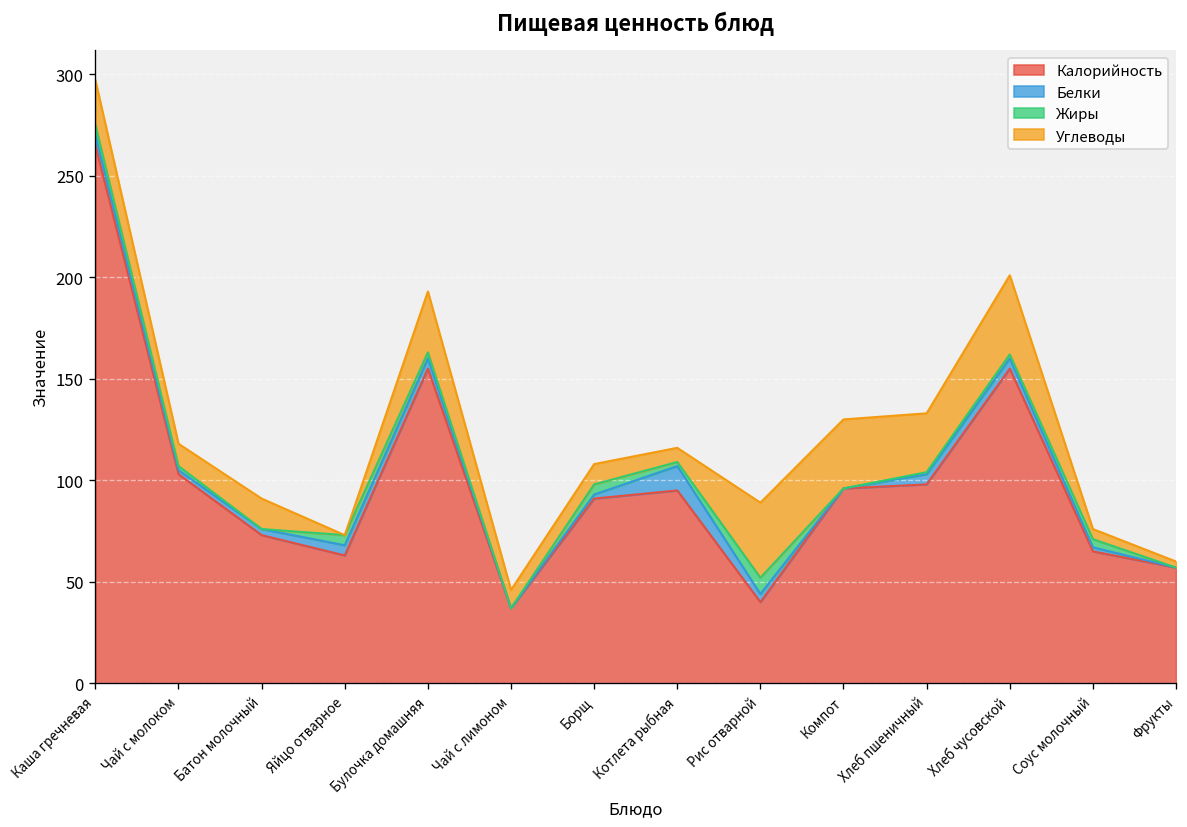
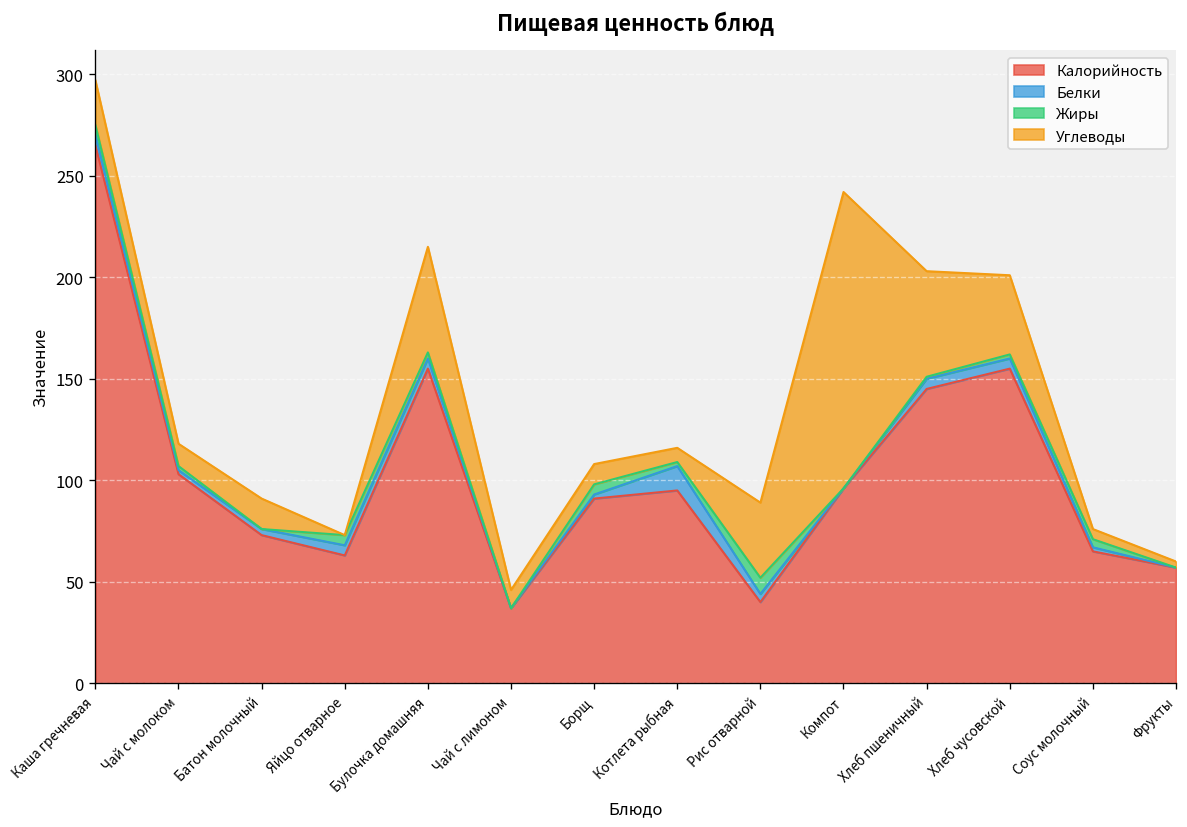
Углеводы, Булочка домашняя: 30 -> 52
Углеводы, Компот: 34 -> 146
Калорийность, Хлеб пшеничный: 98 -> 145
Углеводы, Хлеб пшеничный: 29 -> 52
